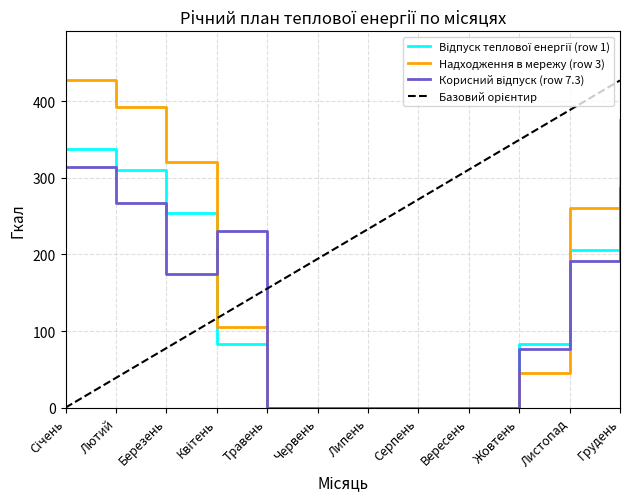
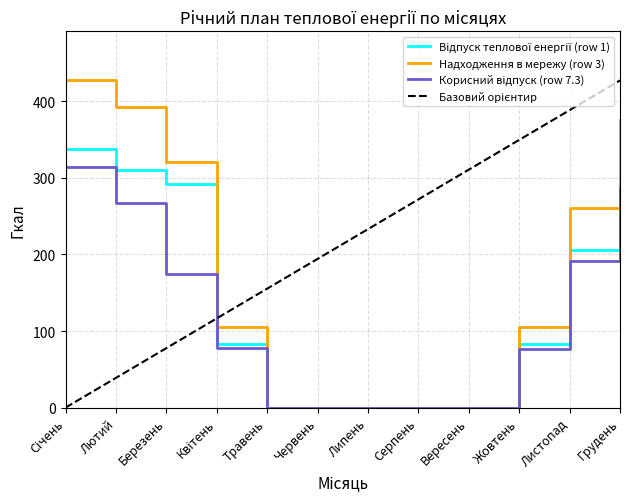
Відпуск теплової енергії (row 1), Березень: 250 -> 290
Корисний відпуск (row 7.3), Квітень: 230 -> 80
Надходження в мережу (row 3), Жовтень: 50 -> 100
